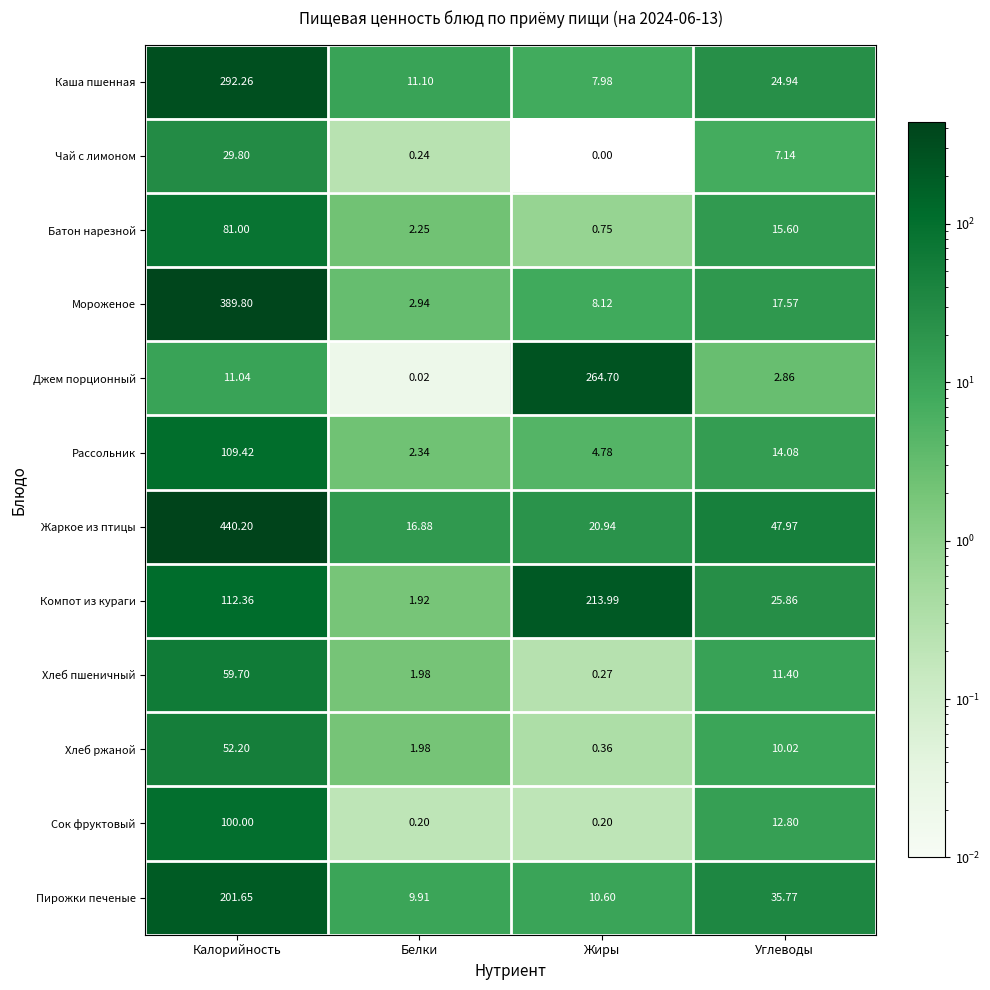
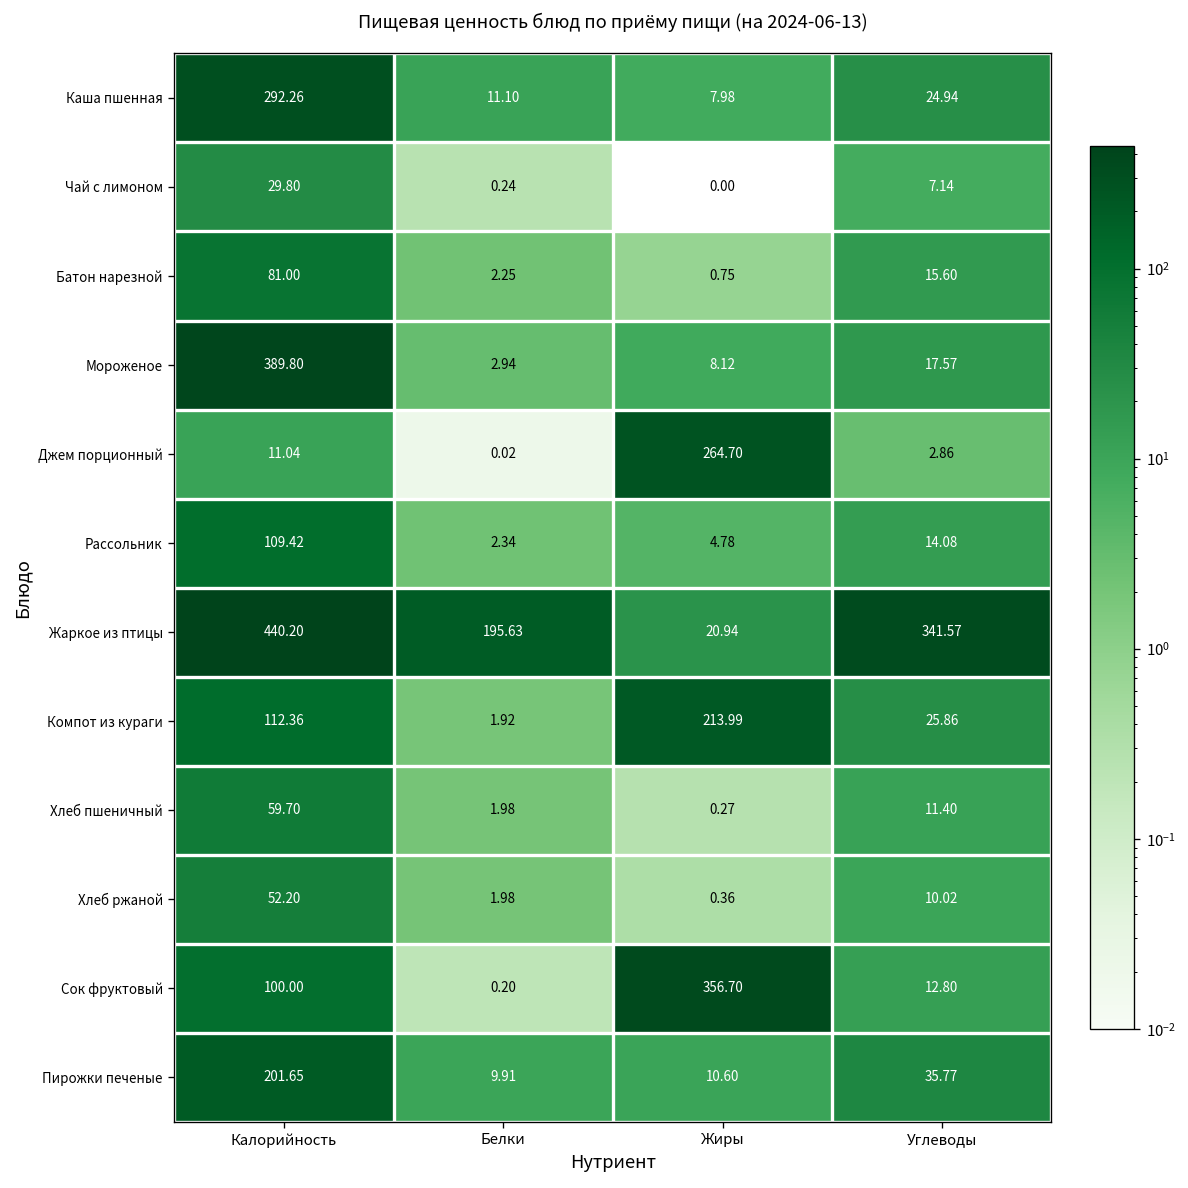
Жаркое из птицы, Белки: 16.88 -> 195.63
Жаркое из птицы, Углеводы: 47.97 -> 341.57
Сок фруктовый, Жиры: 0.20 -> 356.70
